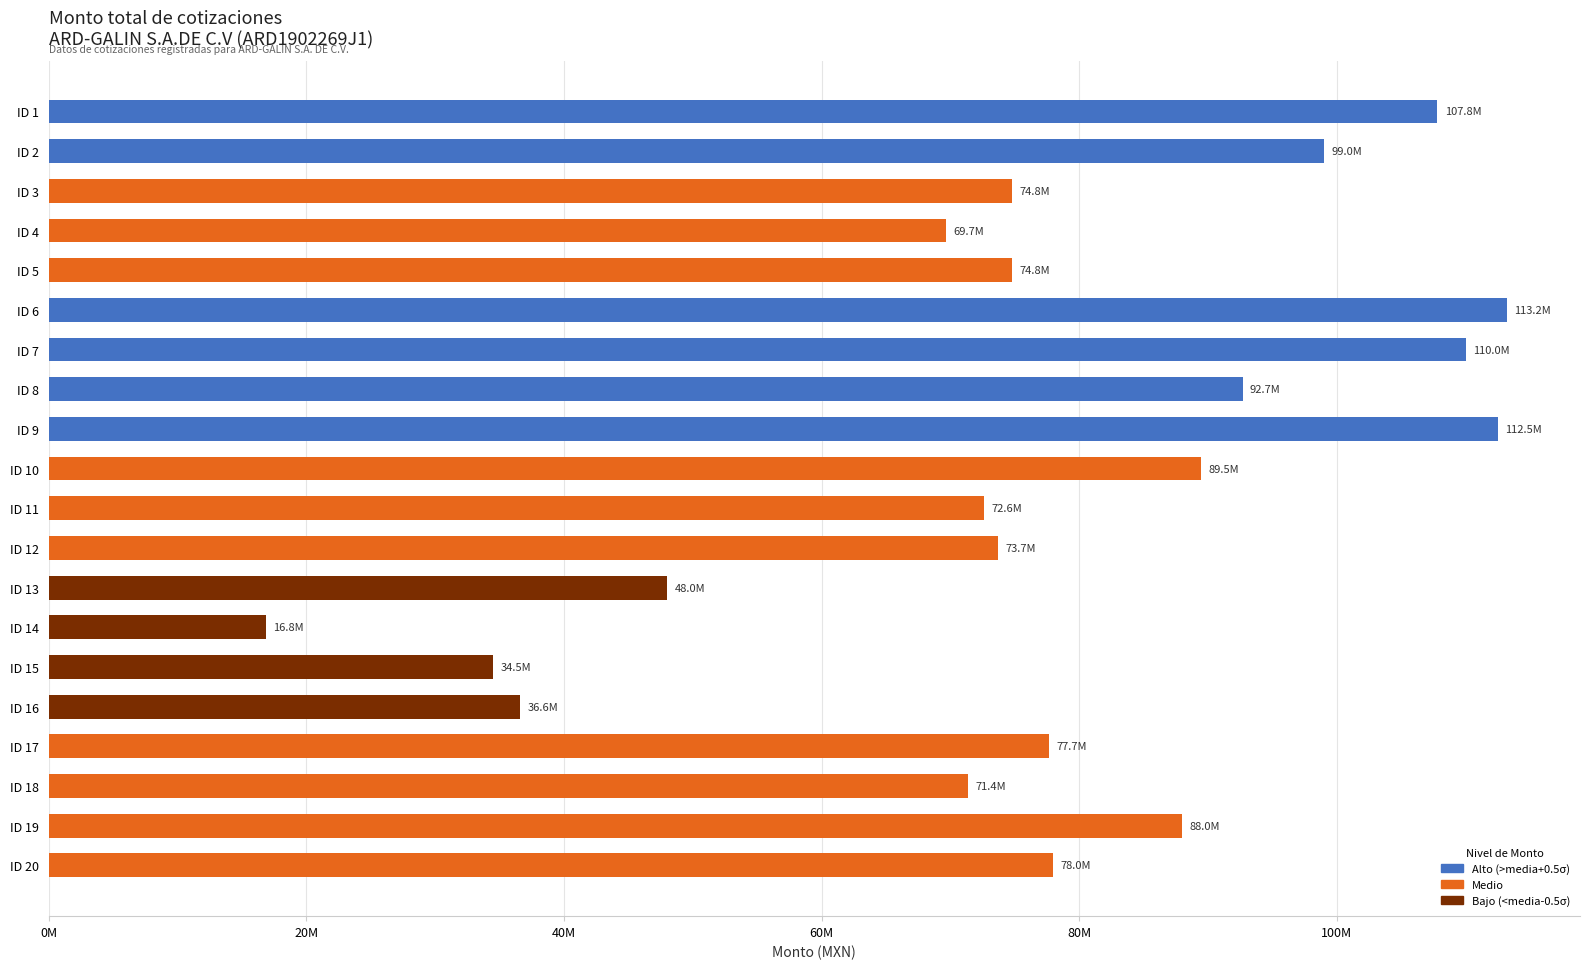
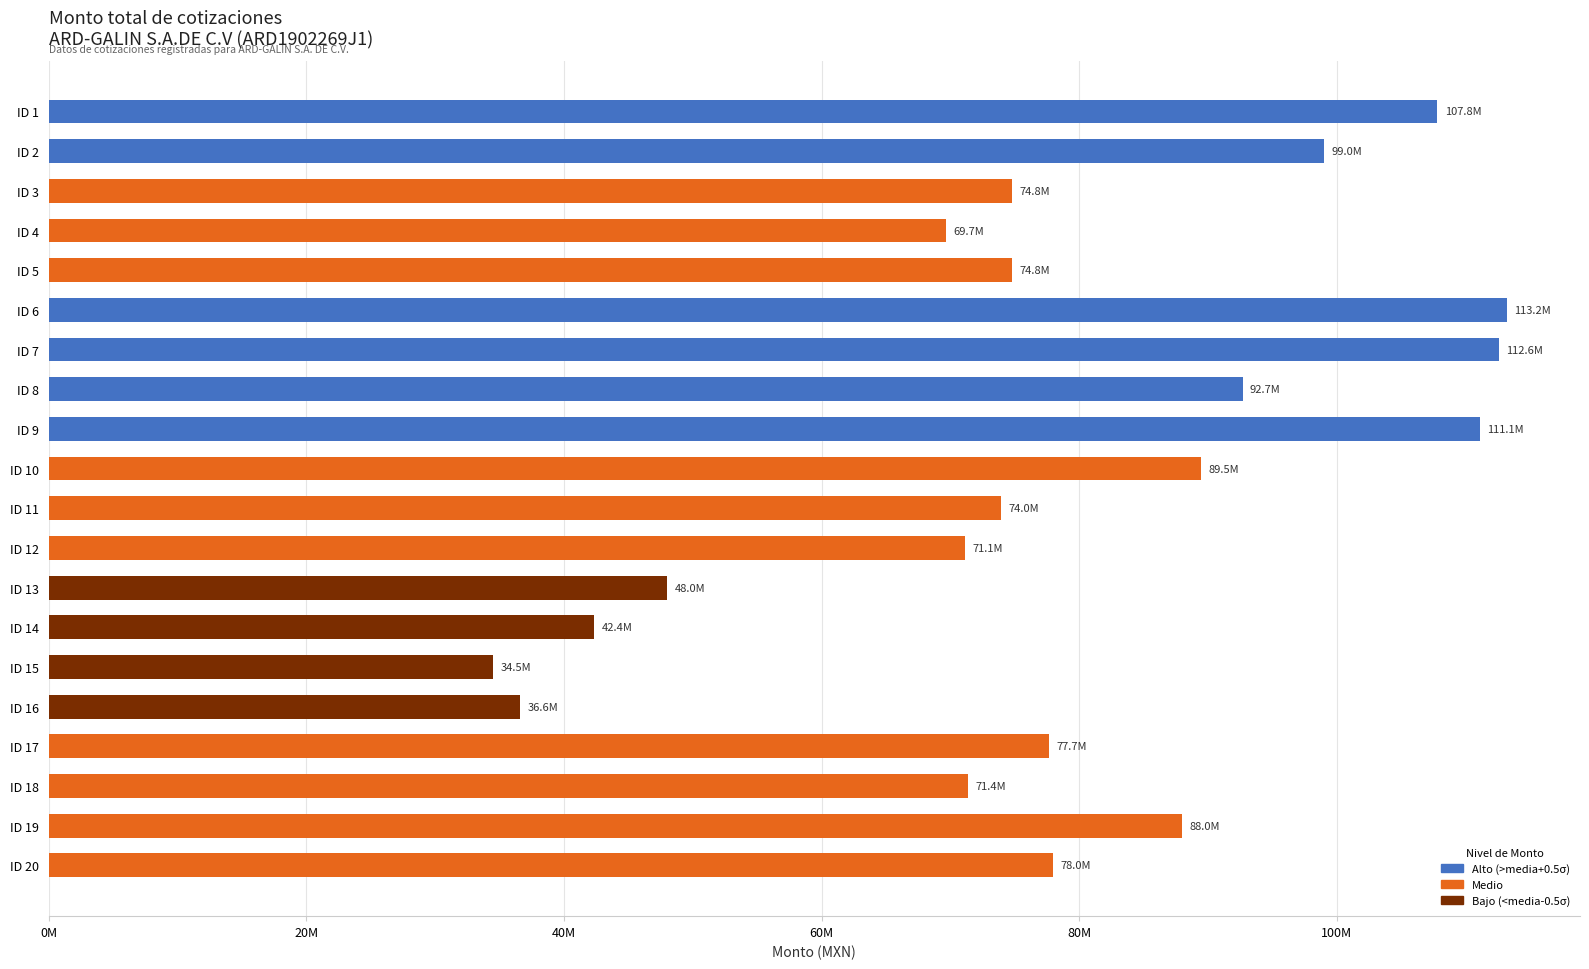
ID 7: 110.0M -> 112.6M
ID 9: 112.5M -> 111.1M
ID 11: 72.6M -> 74.0M
ID 12: 73.7M -> 71.1M
ID 14: 16.8M -> 42.4M
